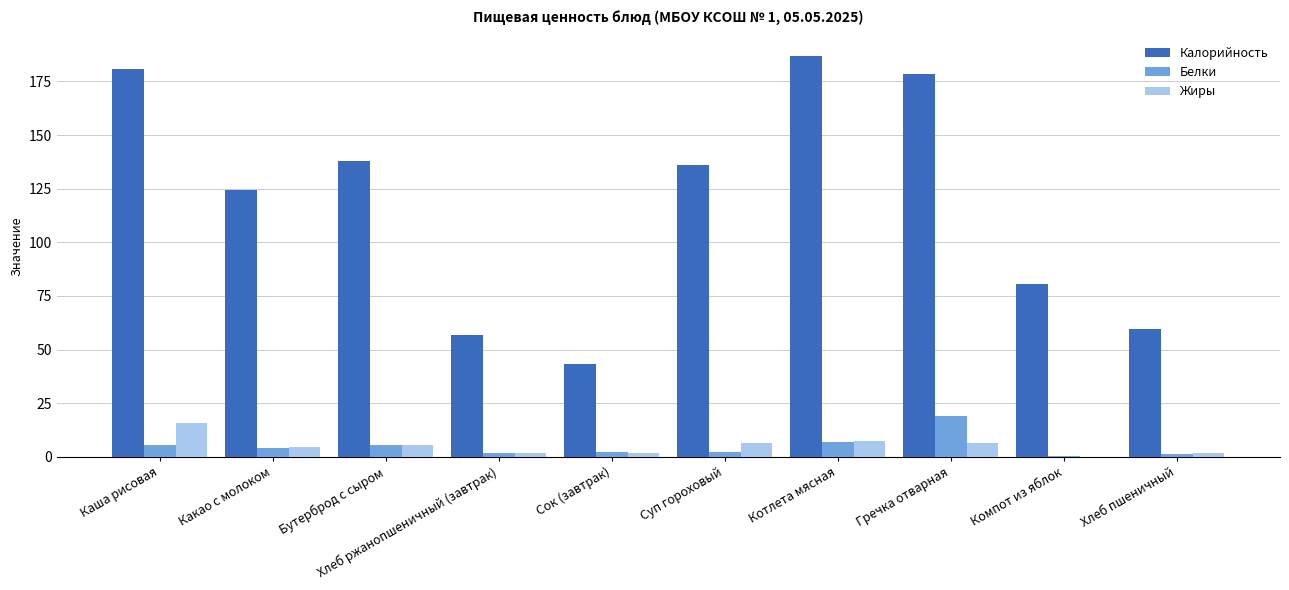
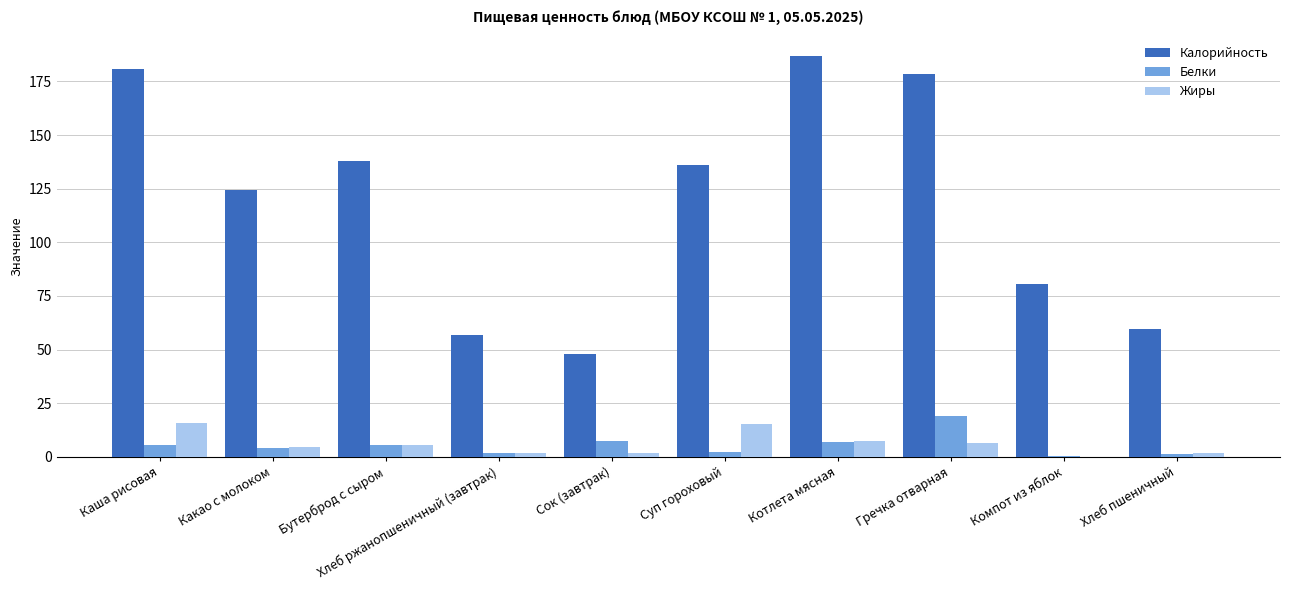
Калорийность, Сок (завтрак): 43 -> 48
Белки, Сок (завтрак): 2 -> 7
Жиры, Суп гороховый: 6 -> 15
